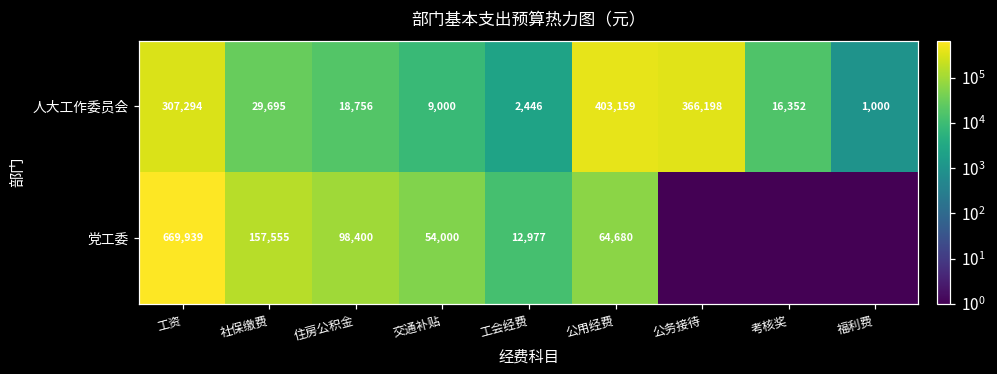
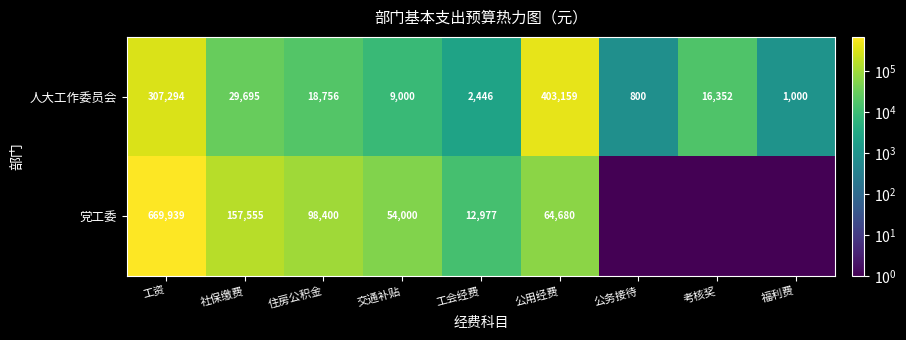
人大工作委员会, 公务接待: 366,198 -> 800
